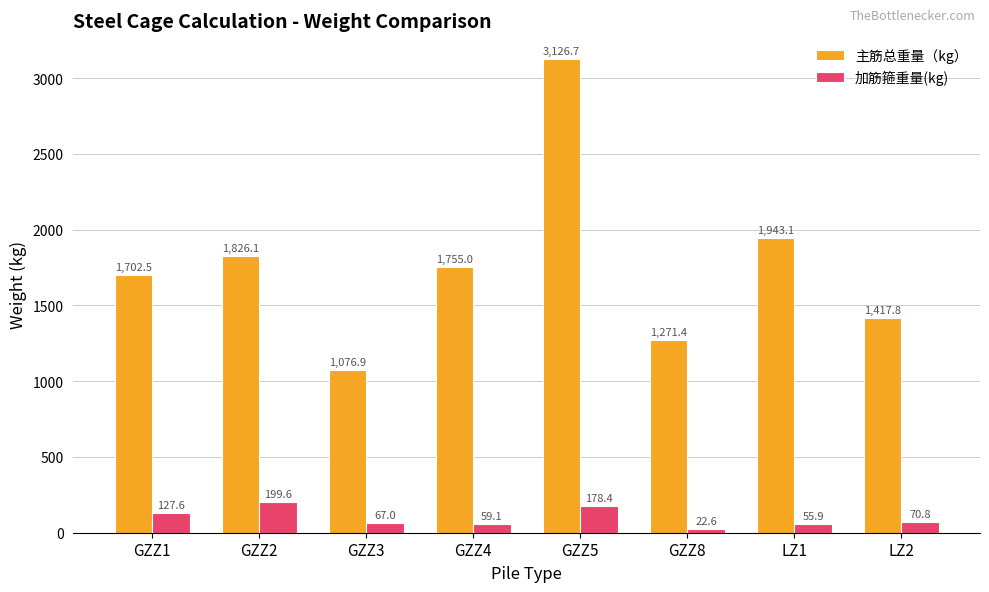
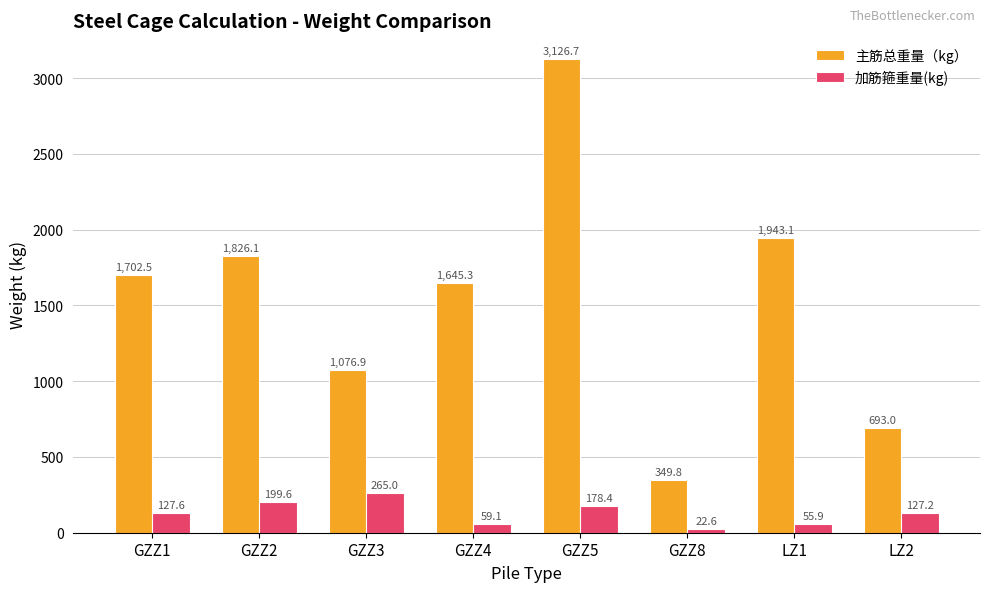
加筋箍重量(kg), GZZ3: 67.0 -> 265.0
主筋总重量（kg）, GZZ4: 1,755.0 -> 1,645.3
主筋总重量（kg）, GZZ8: 1,271.4 -> 349.8
主筋总重量（kg）, LZ2: 1,417.8 -> 693.0
加筋箍重量(kg), LZ2: 70.8 -> 127.2
